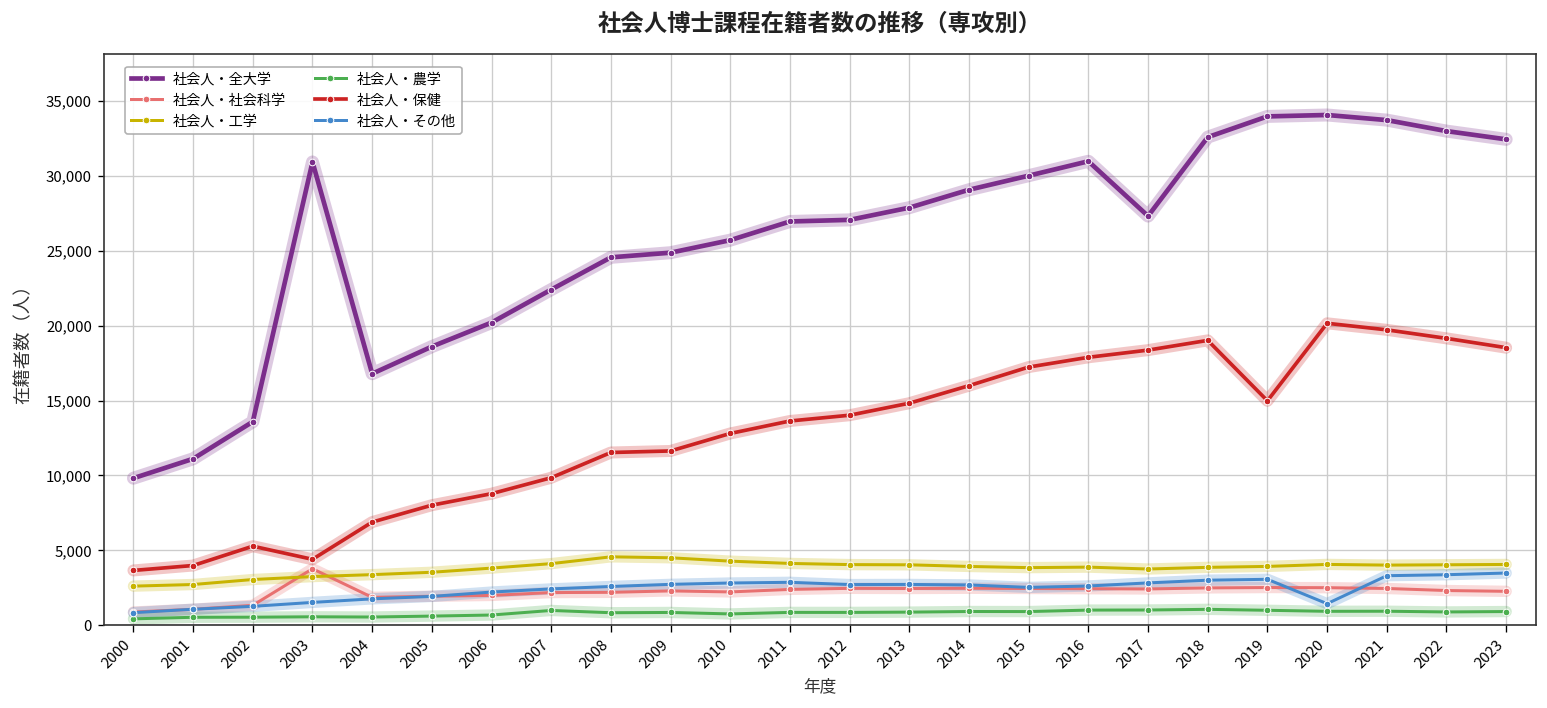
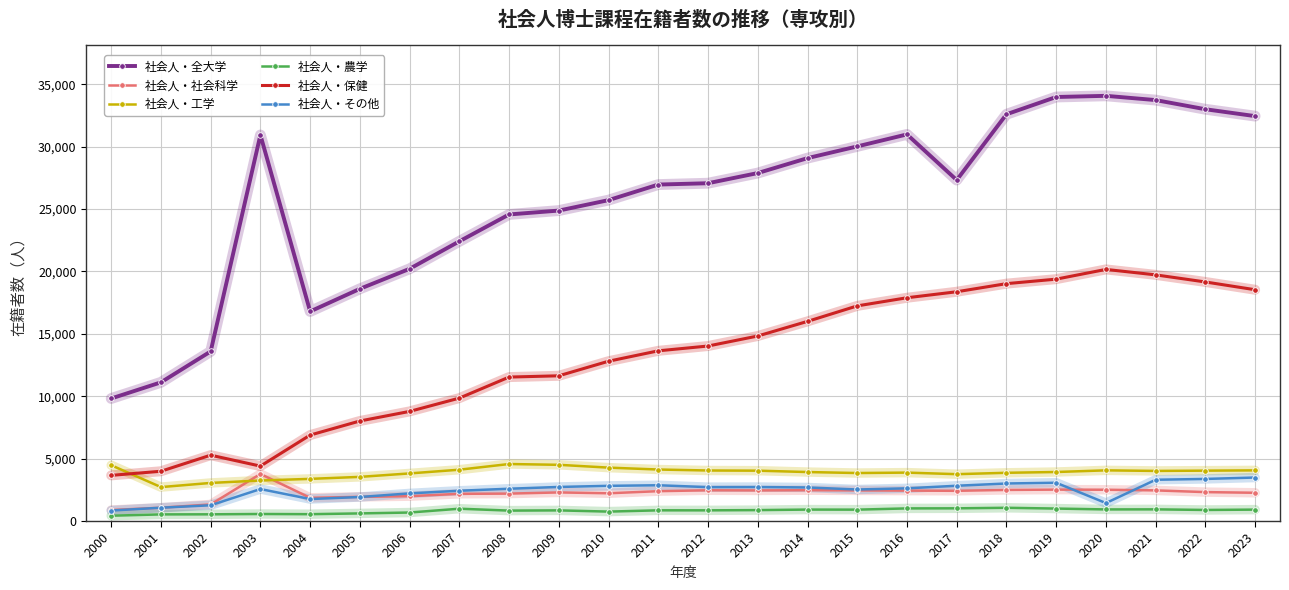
社会人・工学, 2000: 2,600 -> 4,500
社会人・その他, 2003: 1,500 -> 2,600
社会人・保健, 2019: 15,000 -> 19,400
